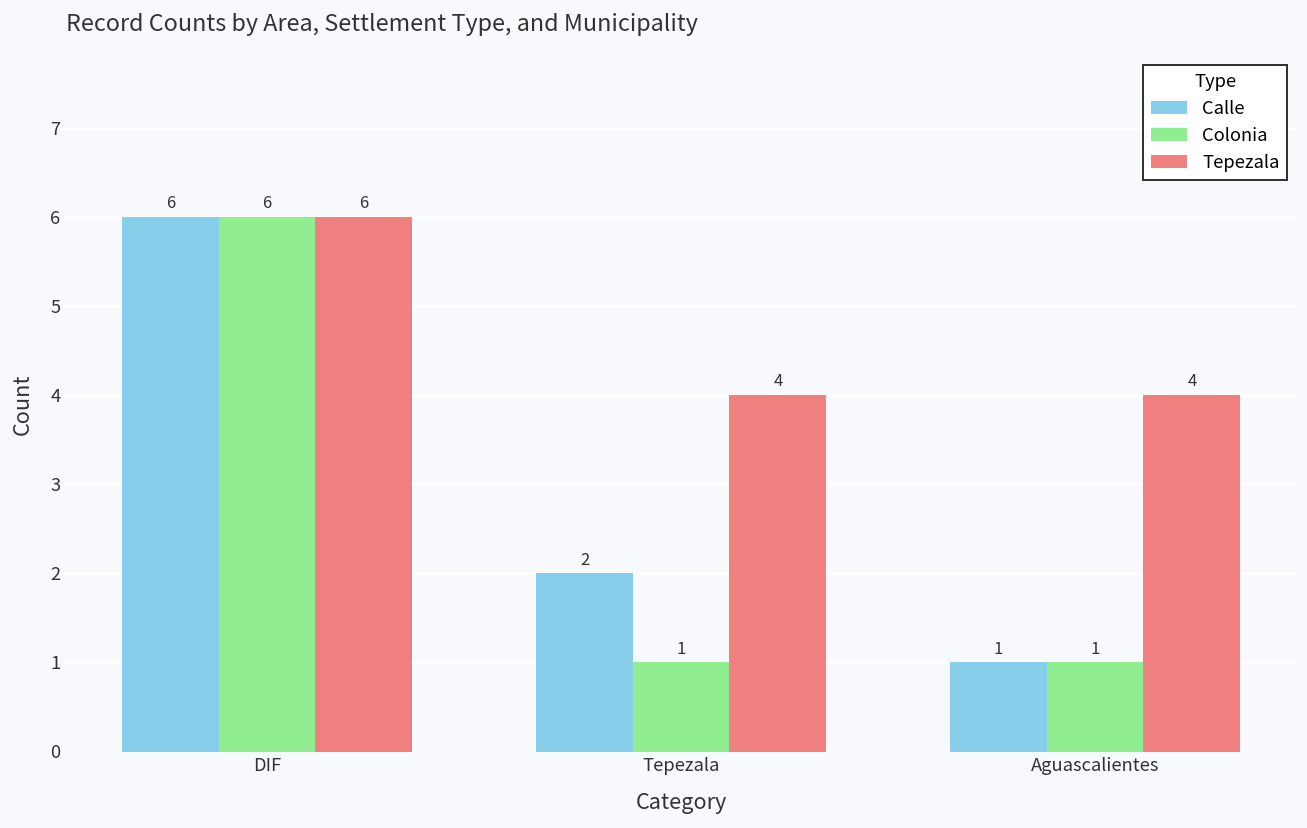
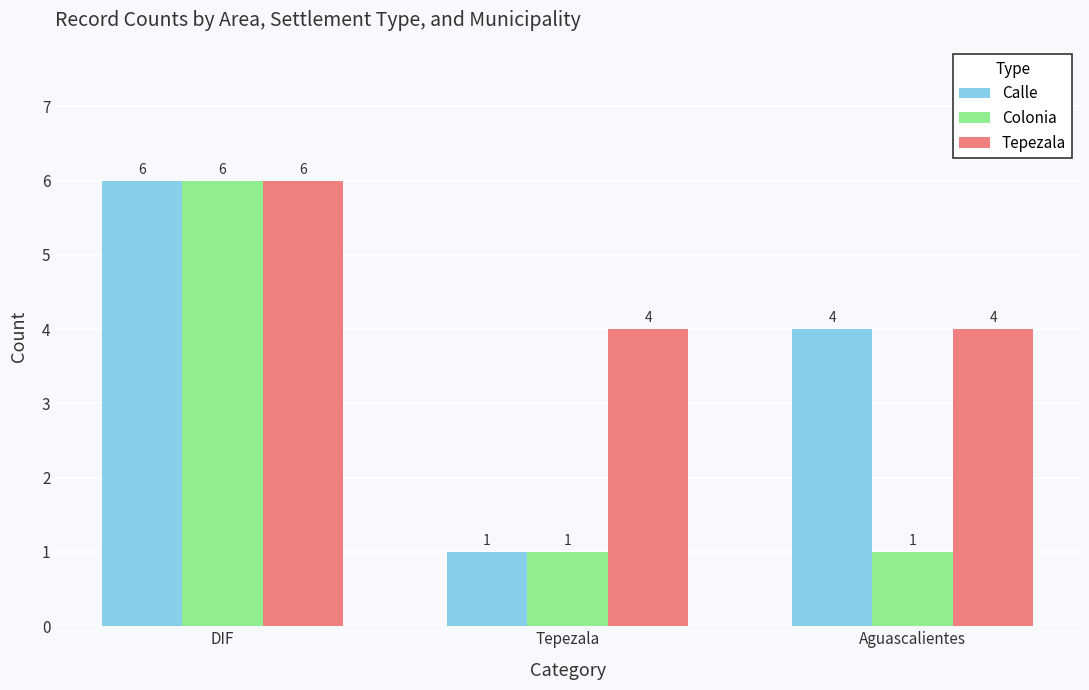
Calle, Tepezala: 2 -> 1
Calle, Aguascalientes: 1 -> 4
